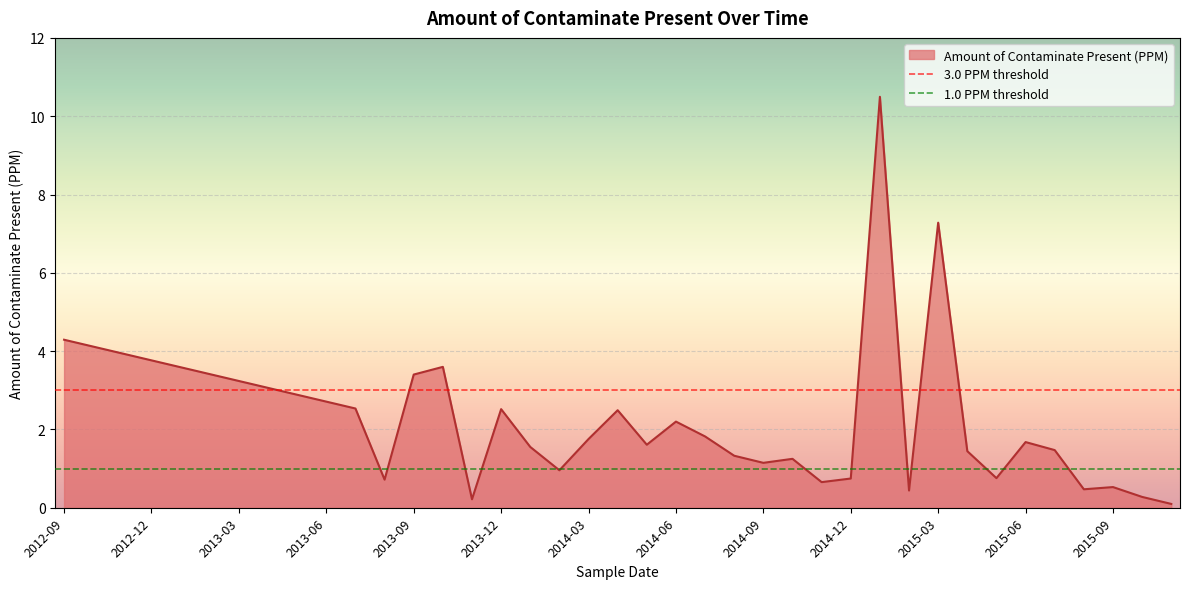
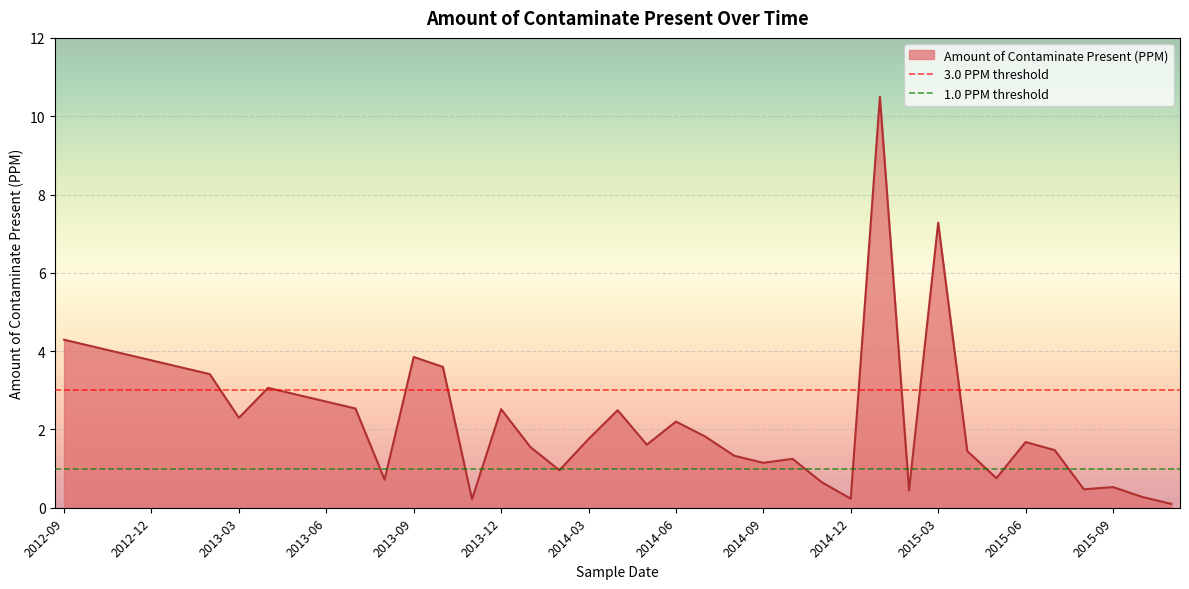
2013-03: 3.2 -> 2.3
2013-09: 3.4 -> 3.8
2014-12: 0.7 -> 0.2
